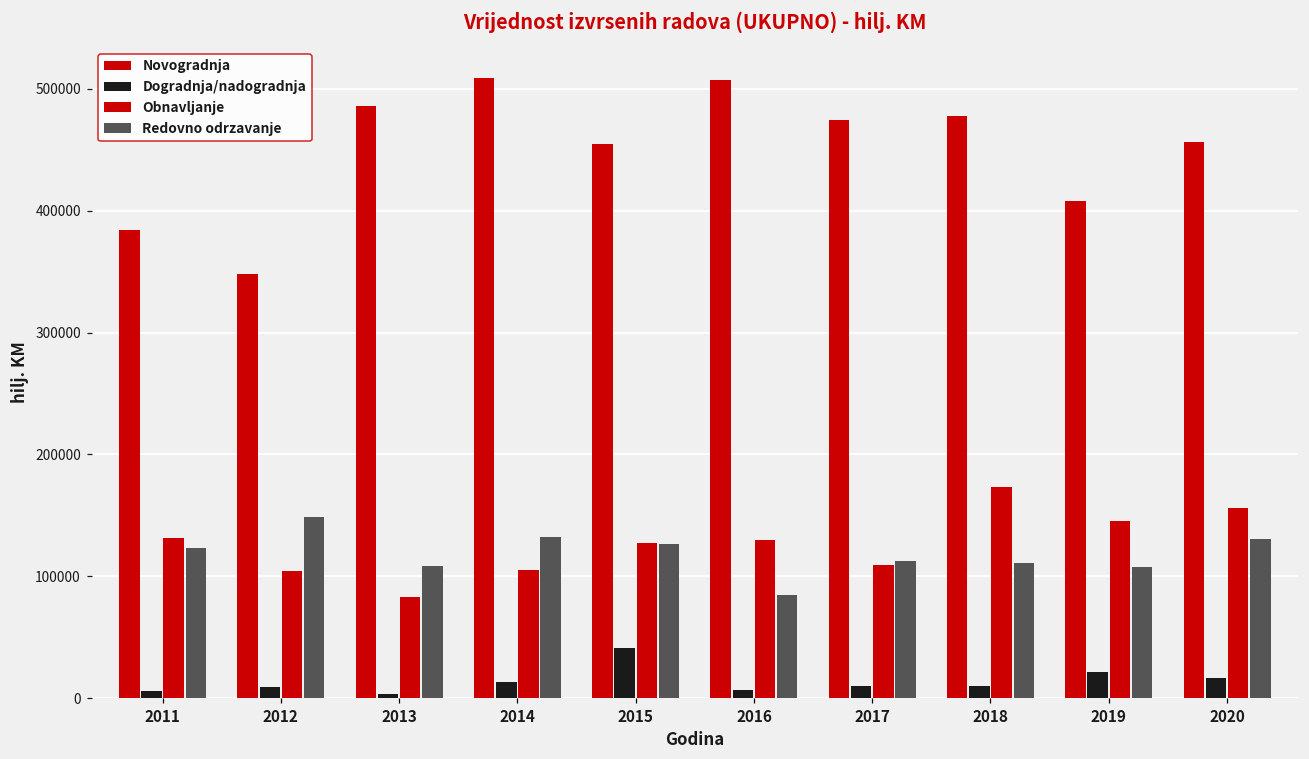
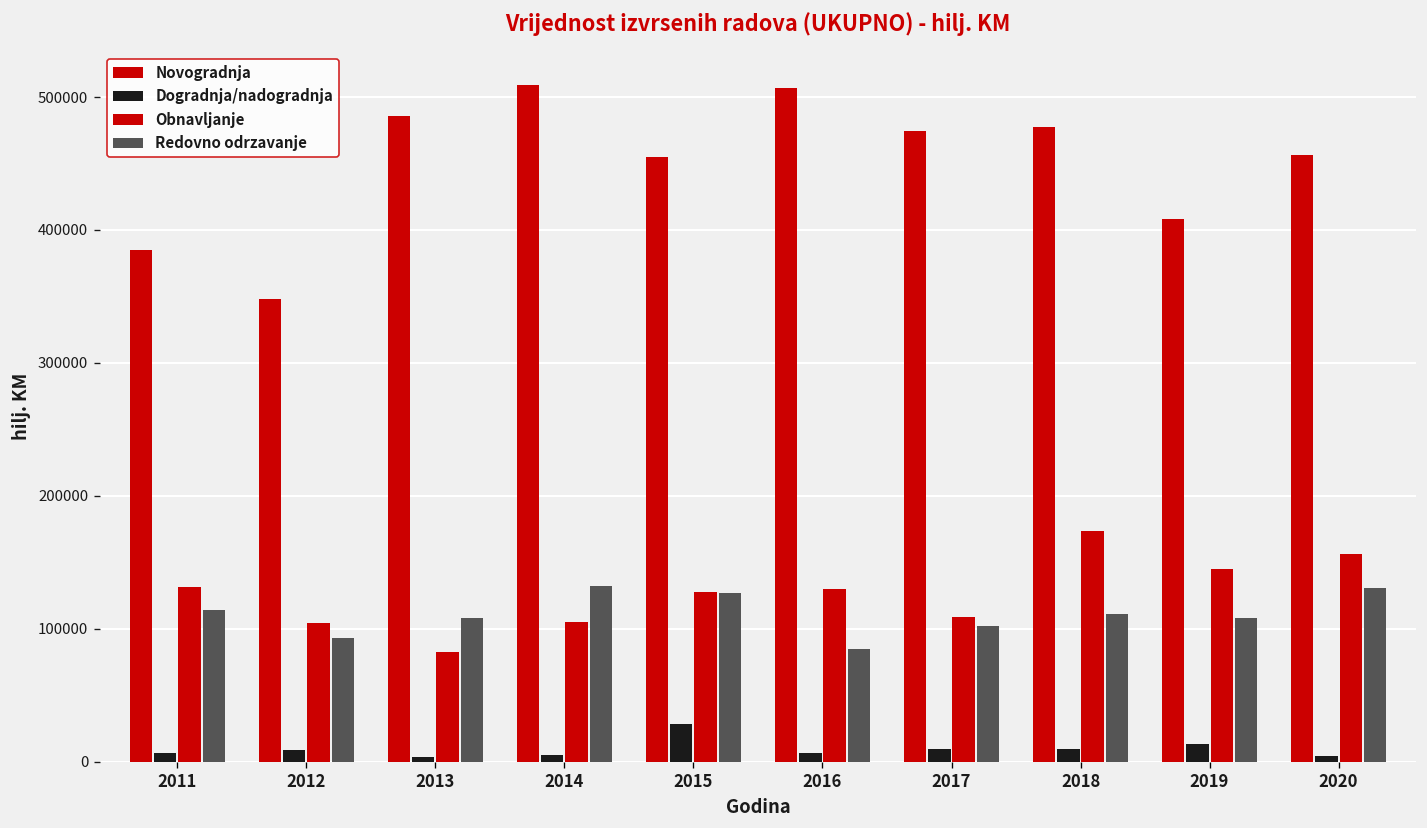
Redovno odrzavanje, 2011: 123000 -> 114000
Redovno odrzavanje, 2012: 148000 -> 93000
Dogradnja/nadogradnja, 2014: 13000 -> 5000
Dogradnja/nadogradnja, 2015: 41000 -> 28000
Redovno odrzavanje, 2017: 113000 -> 102000
Dogradnja/nadogradnja, 2019: 22000 -> 13000
Dogradnja/nadogradnja, 2020: 16000 -> 4000
